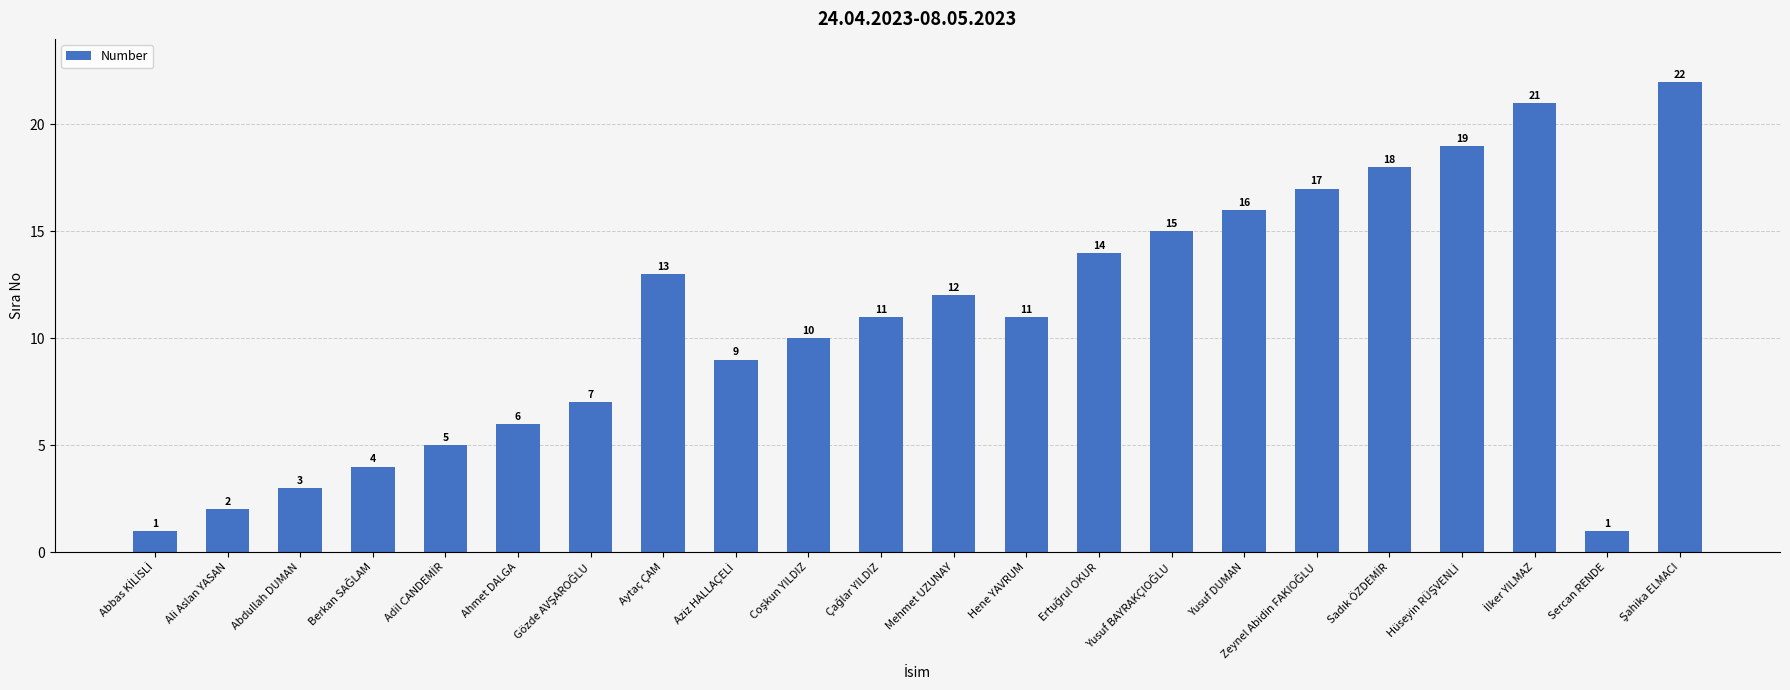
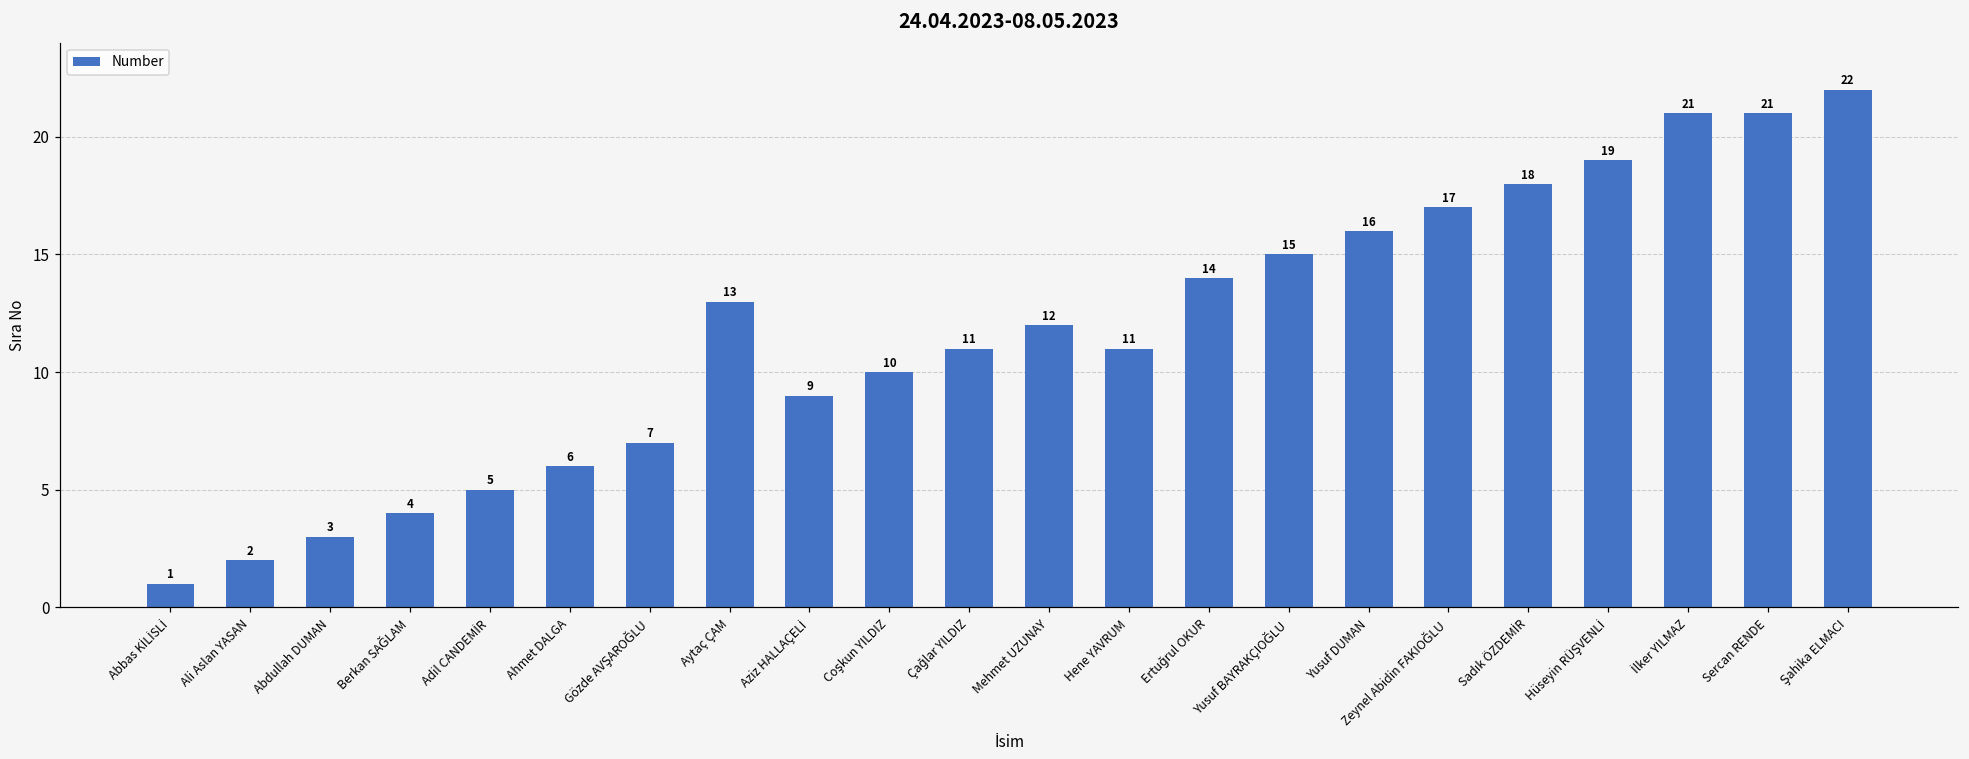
Sercan RENDE: 1 -> 21
